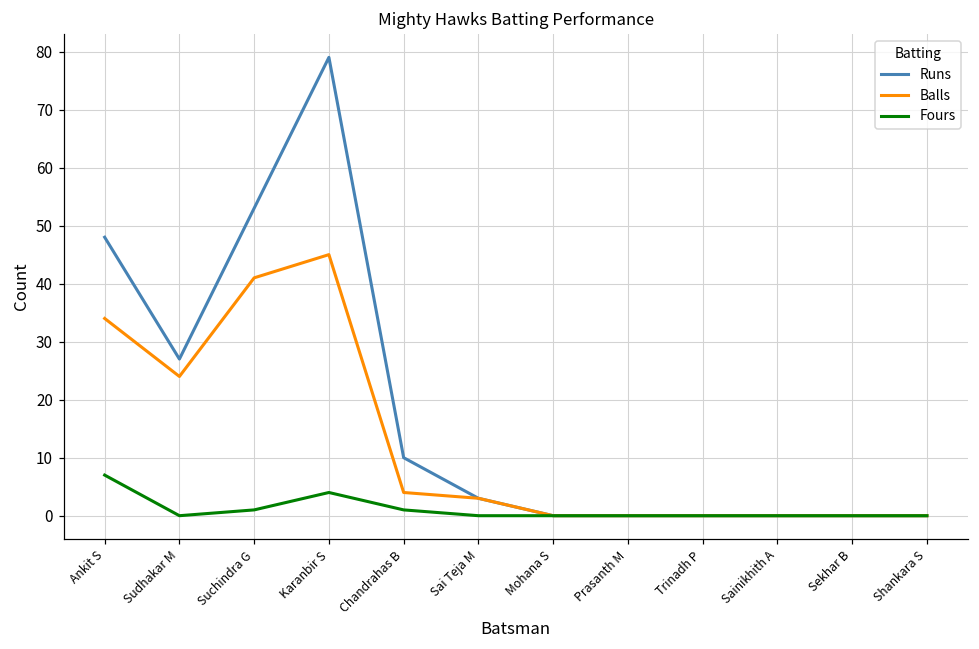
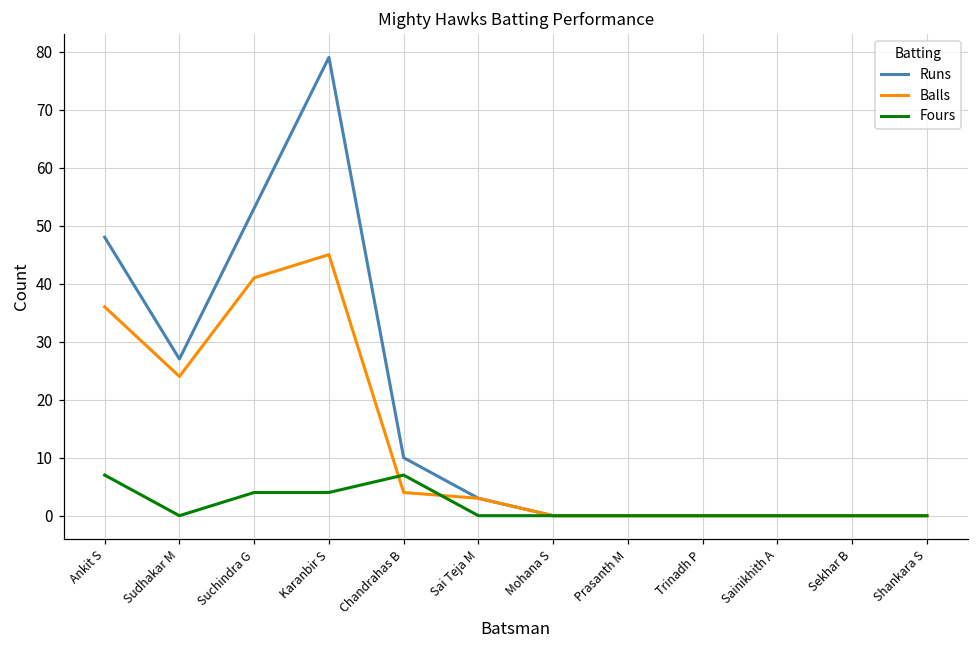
Balls, Ankit S: 34 -> 36
Fours, Suchindra G: 1 -> 4
Fours, Chandrahas B: 1 -> 7
